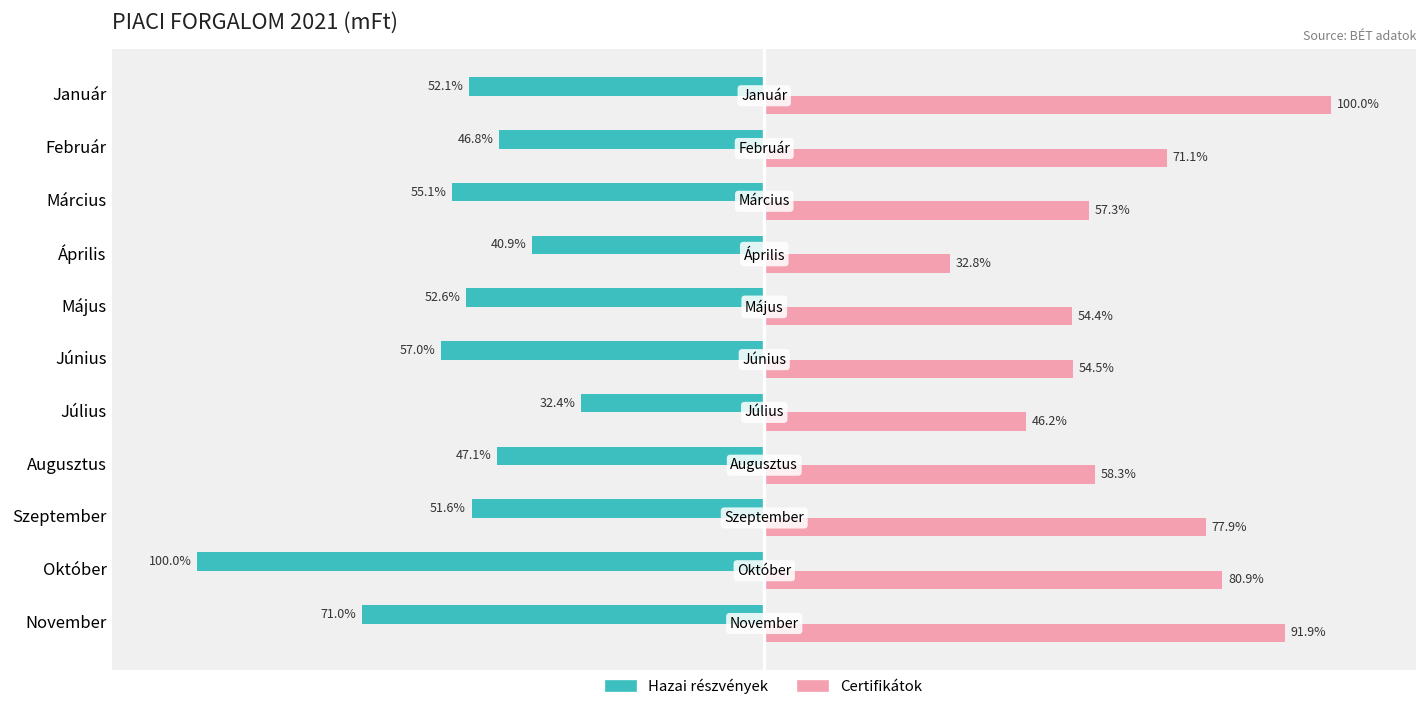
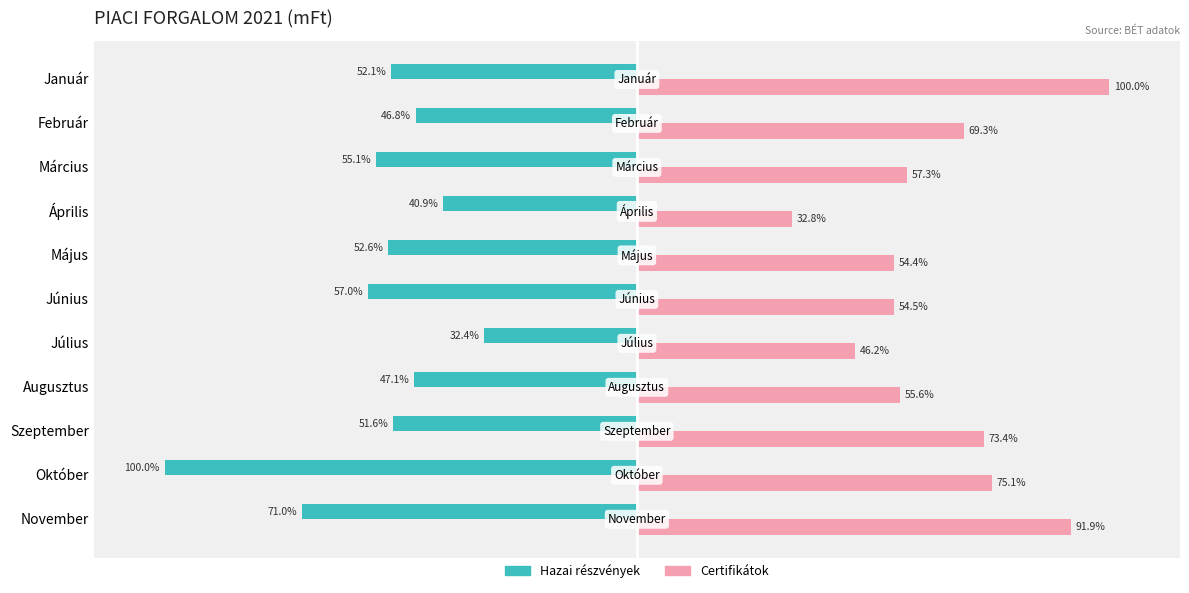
Certifikátok, Február: 71.1% -> 69.3%
Certifikátok, Augusztus: 58.3% -> 55.6%
Certifikátok, Szeptember: 77.9% -> 73.4%
Certifikátok, Október: 80.9% -> 75.1%
